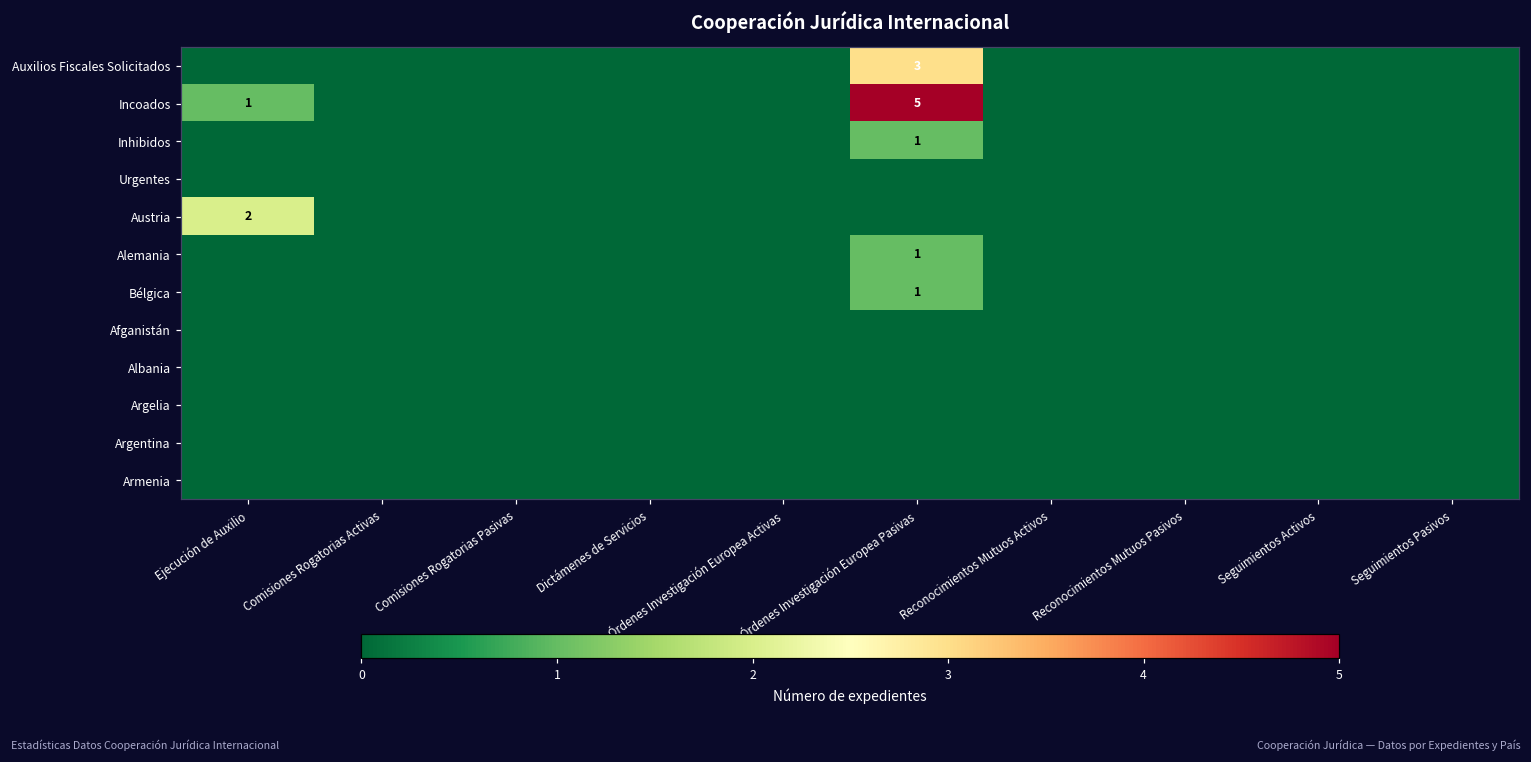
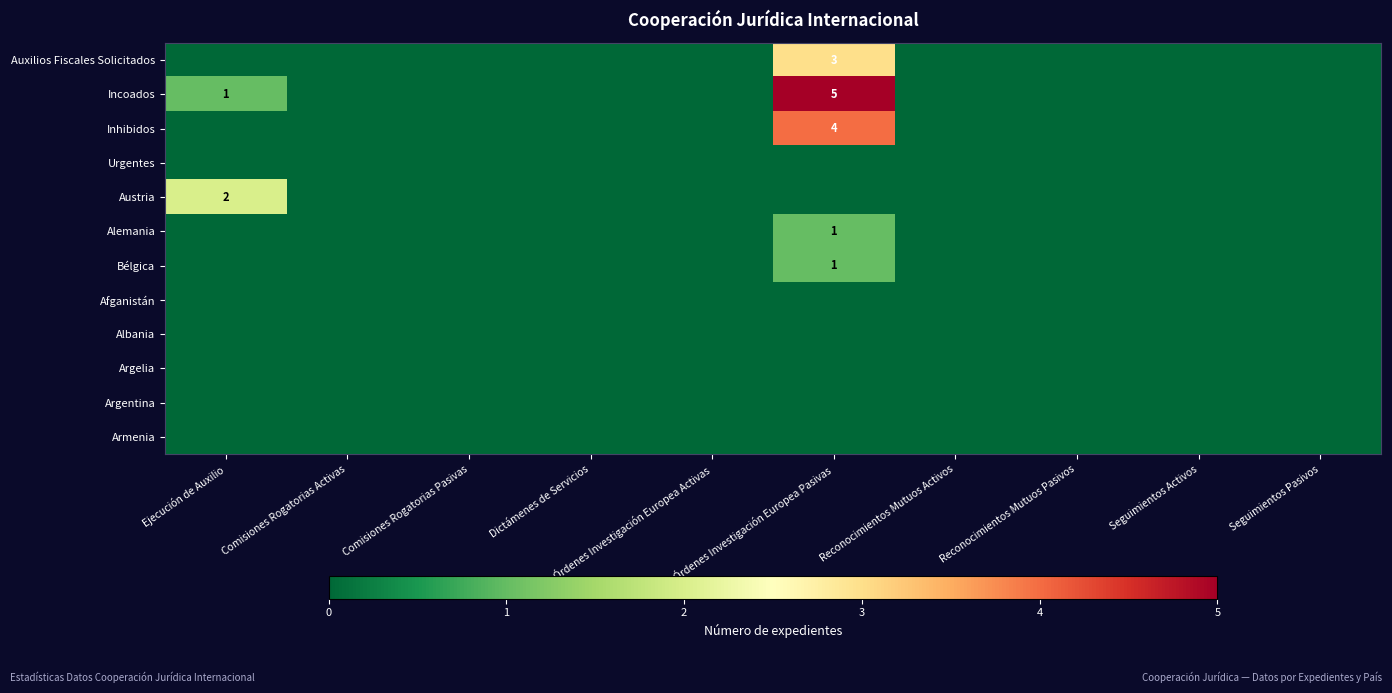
Inhibidos, Órdenes Investigación Europea Pasivas: 1 -> 4
